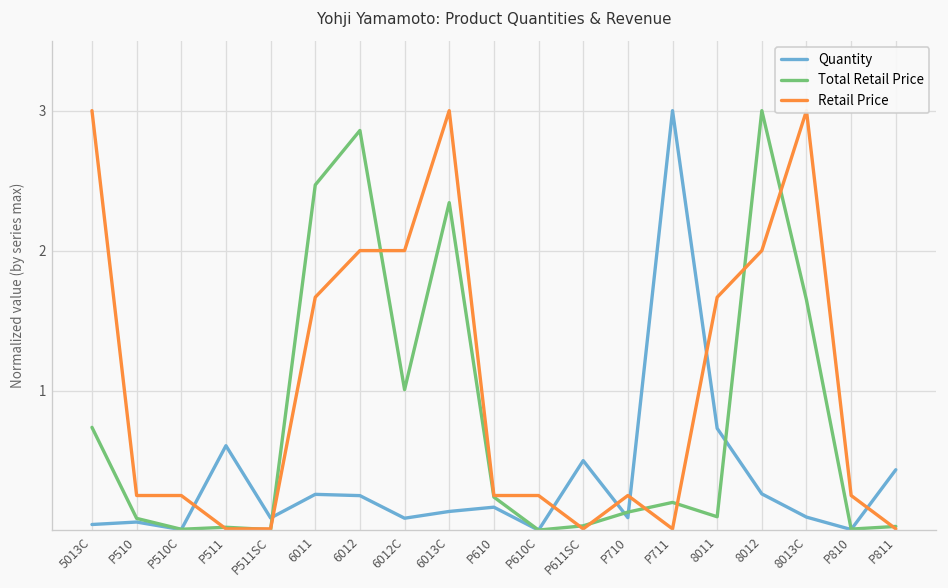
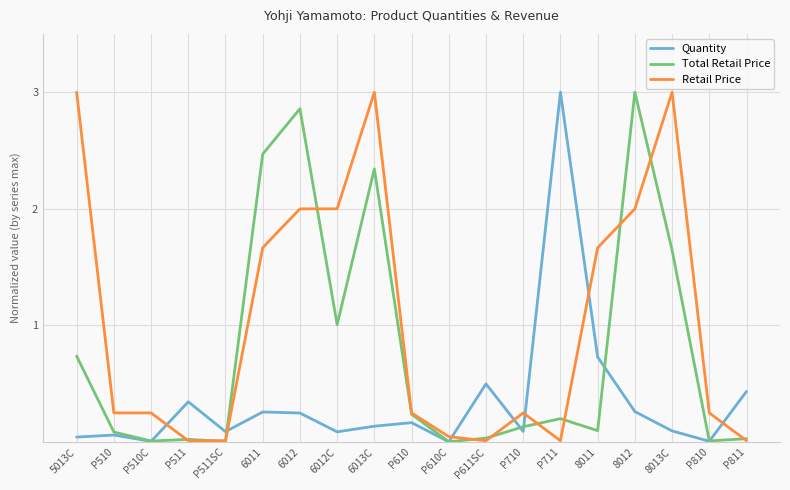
Quantity, P511: 0.61 -> 0.35
Retail Price, P610C: 0.25 -> 0.05
